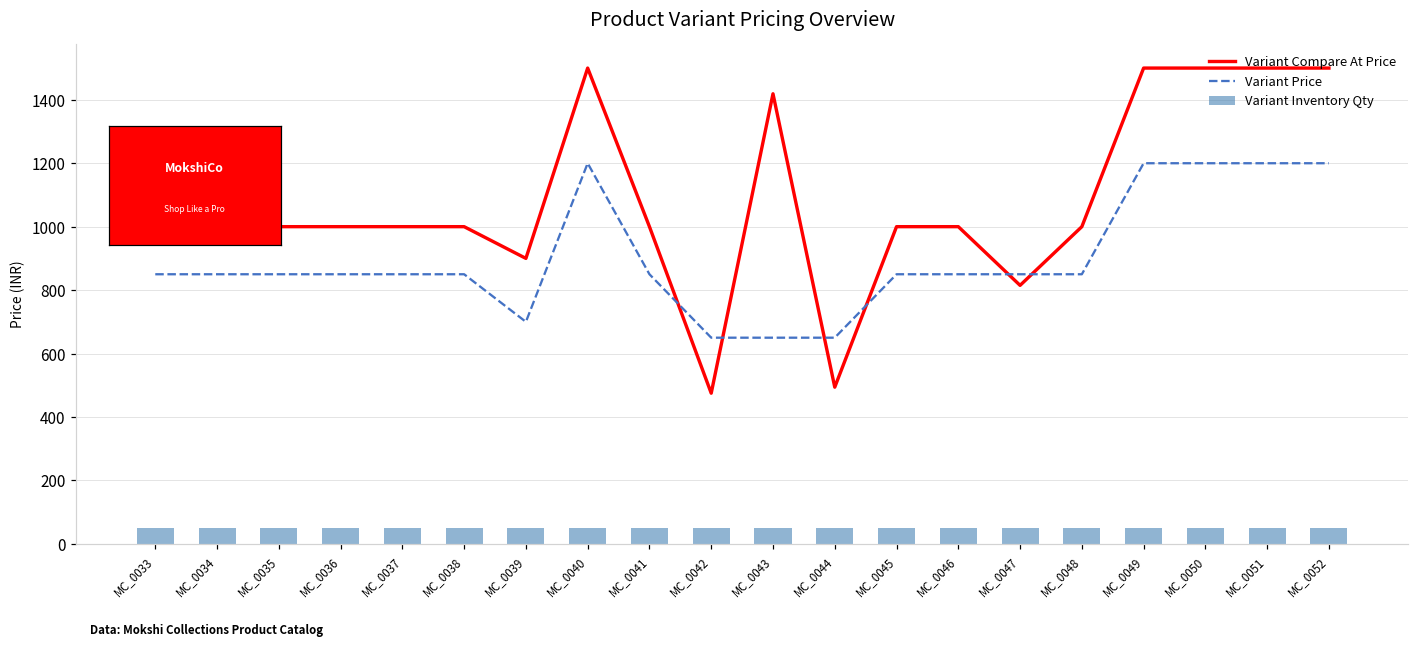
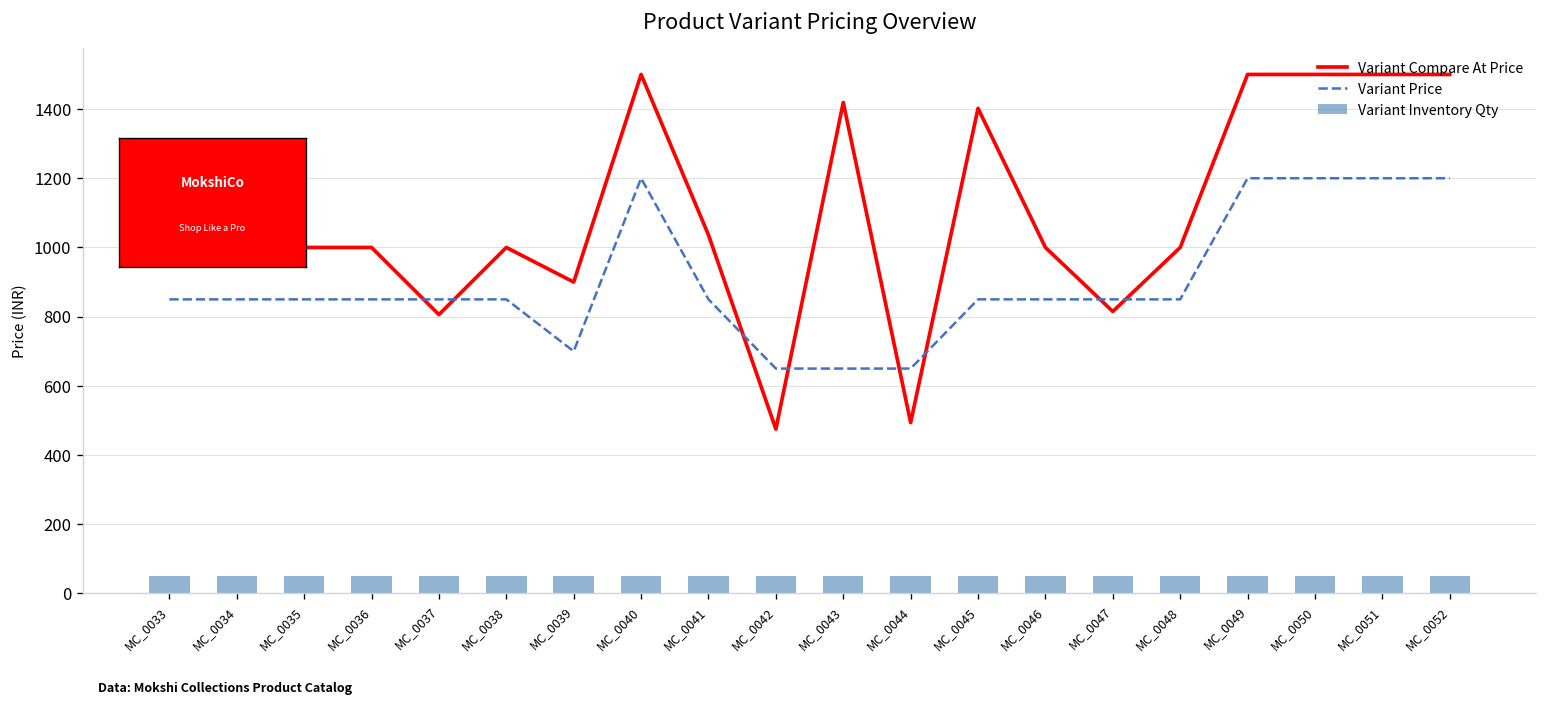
Variant Compare At Price, MC_0037: 1000 -> 810
Variant Compare At Price, MC_0041: 1000 -> 1040
Variant Compare At Price, MC_0045: 1000 -> 1400
